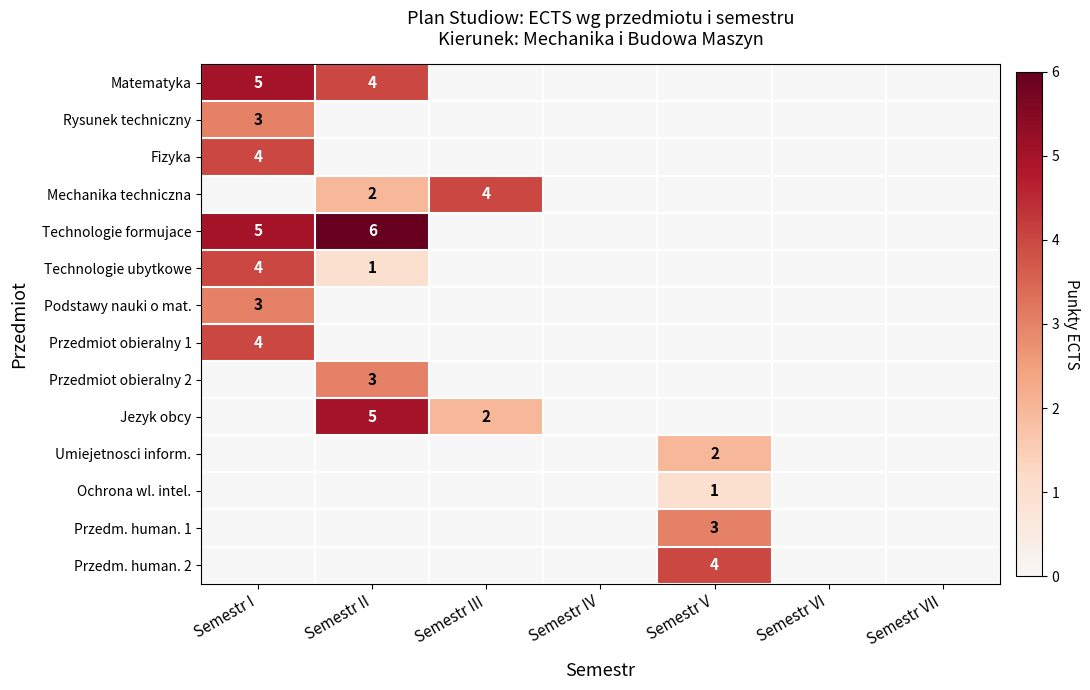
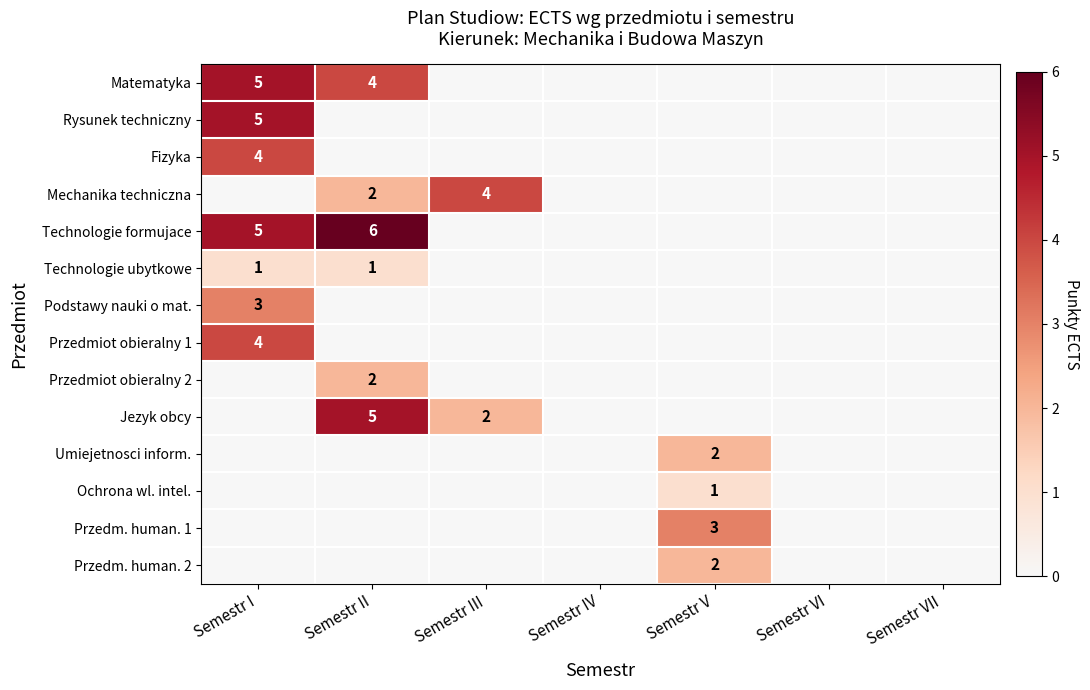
Rysunek techniczny, Semestr I: 3 -> 5
Technologie ubytkowe, Semestr I: 4 -> 1
Przedmiot obieralny 2, Semestr II: 3 -> 2
Przedm. human. 2, Semestr V: 4 -> 2
